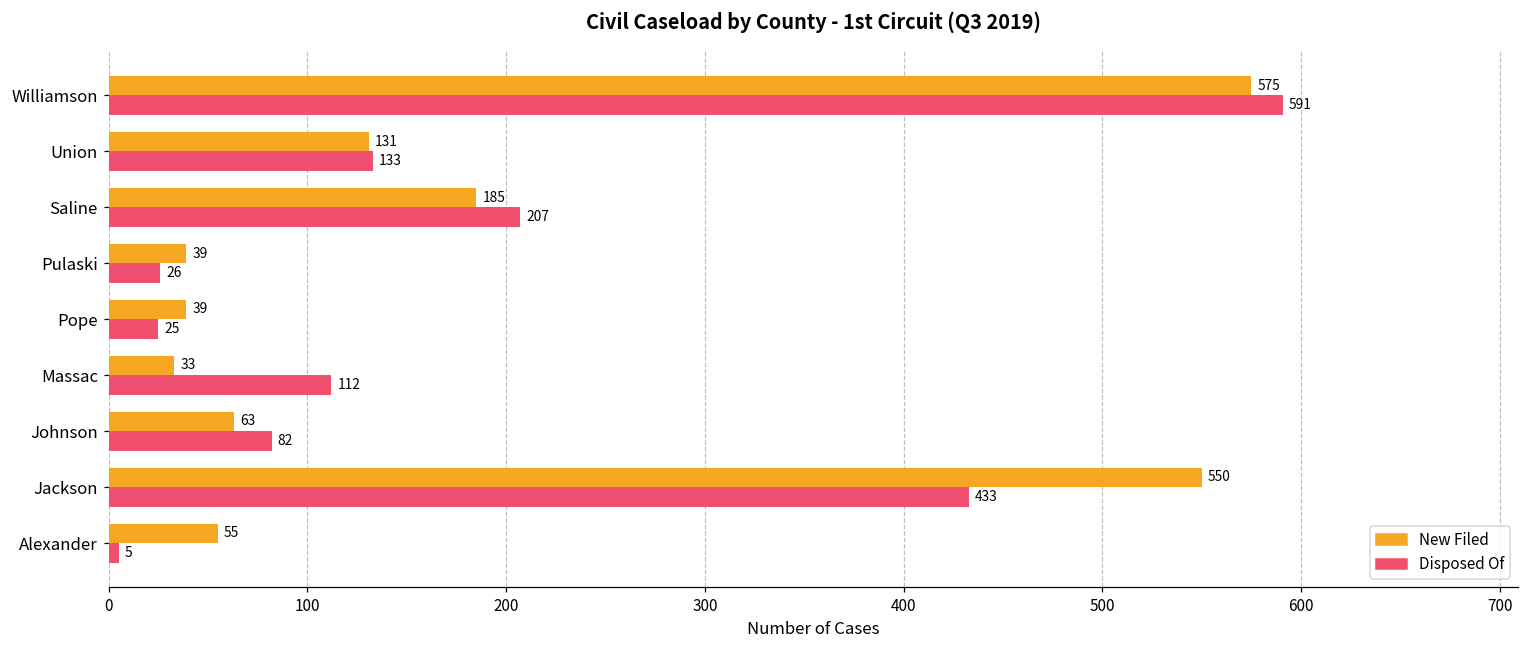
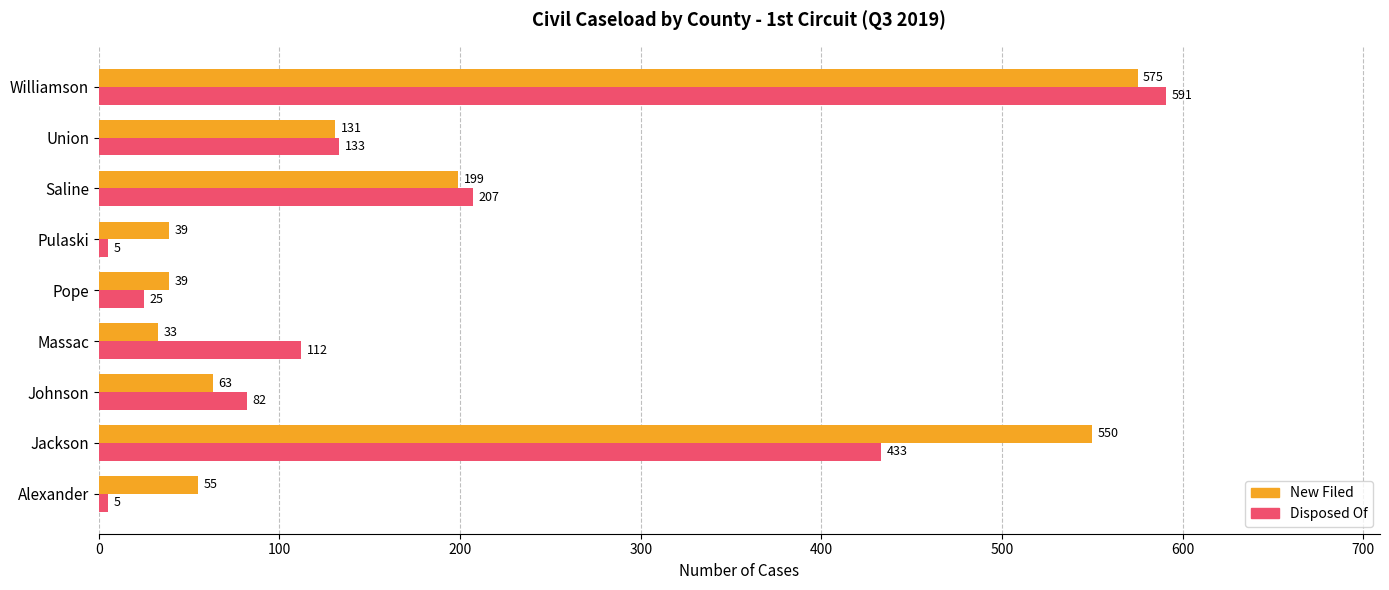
New Filed, Saline: 185 -> 199
Disposed Of, Pulaski: 26 -> 5
